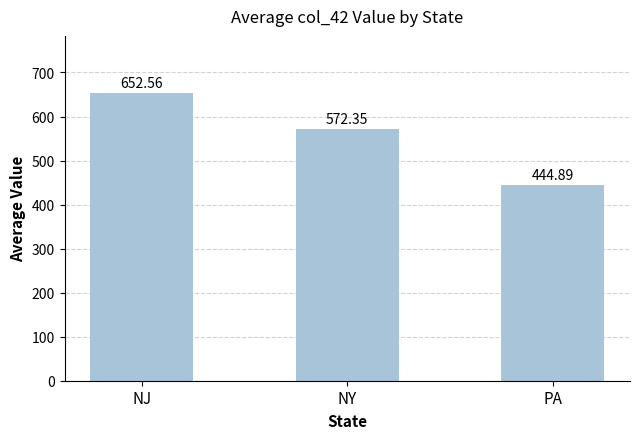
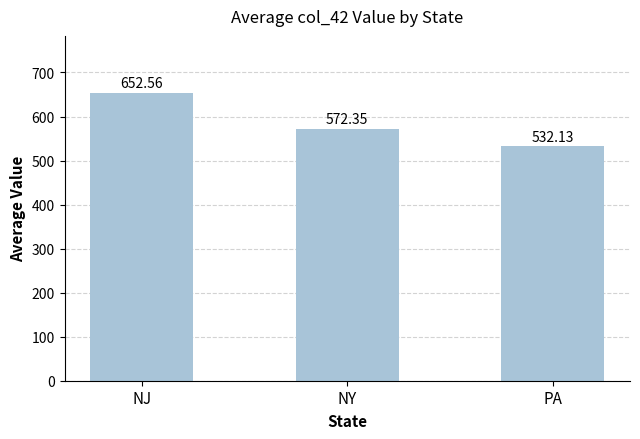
PA: 444.89 -> 532.13
